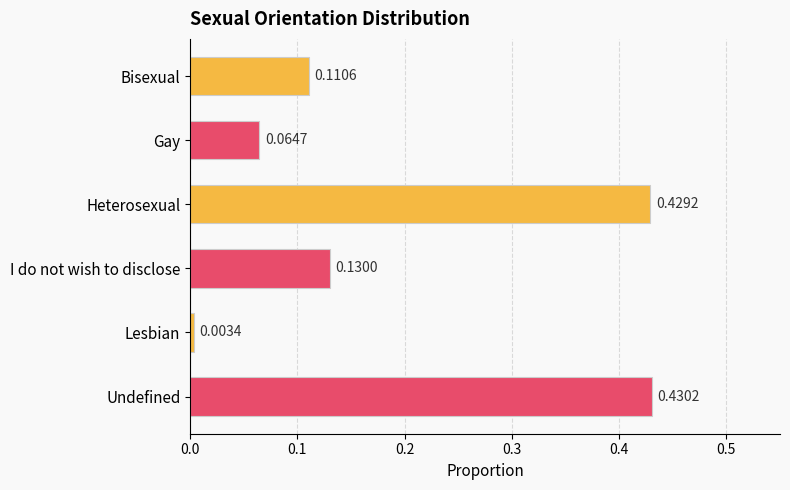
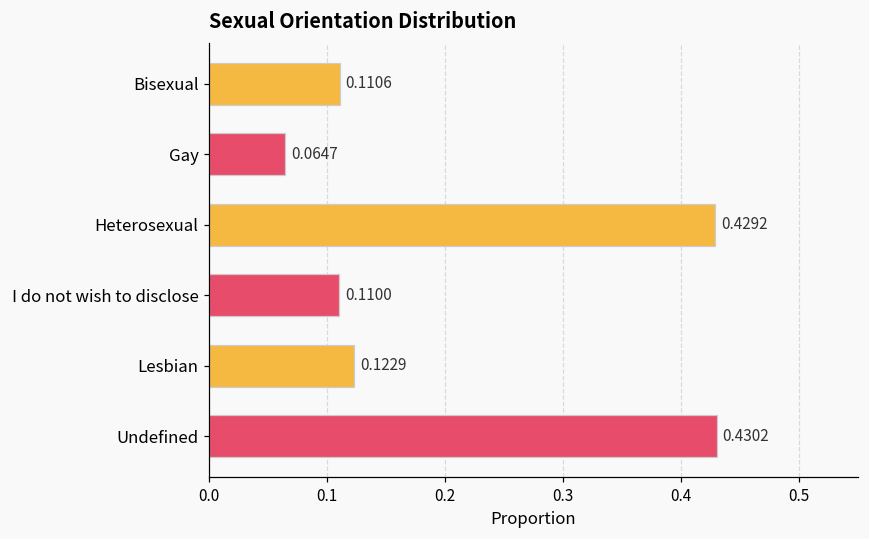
I do not wish to disclose: 0.1300 -> 0.1100
Lesbian: 0.0034 -> 0.1229
